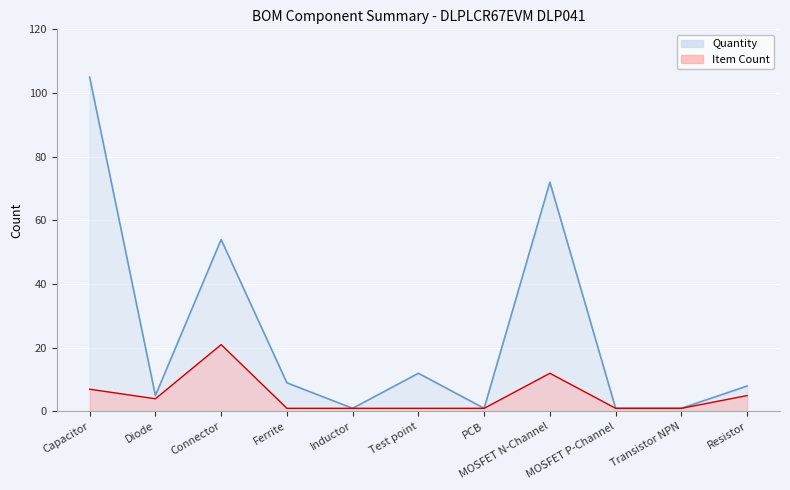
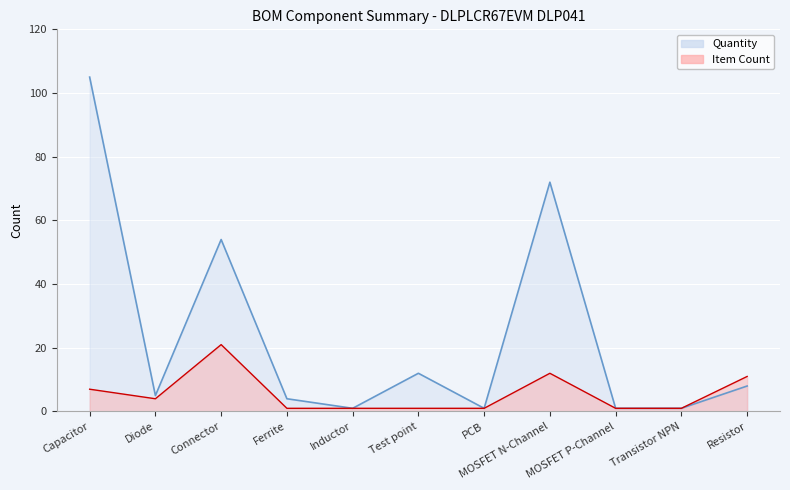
Quantity, Ferrite: 9 -> 4
Item Count, Resistor: 5 -> 11
